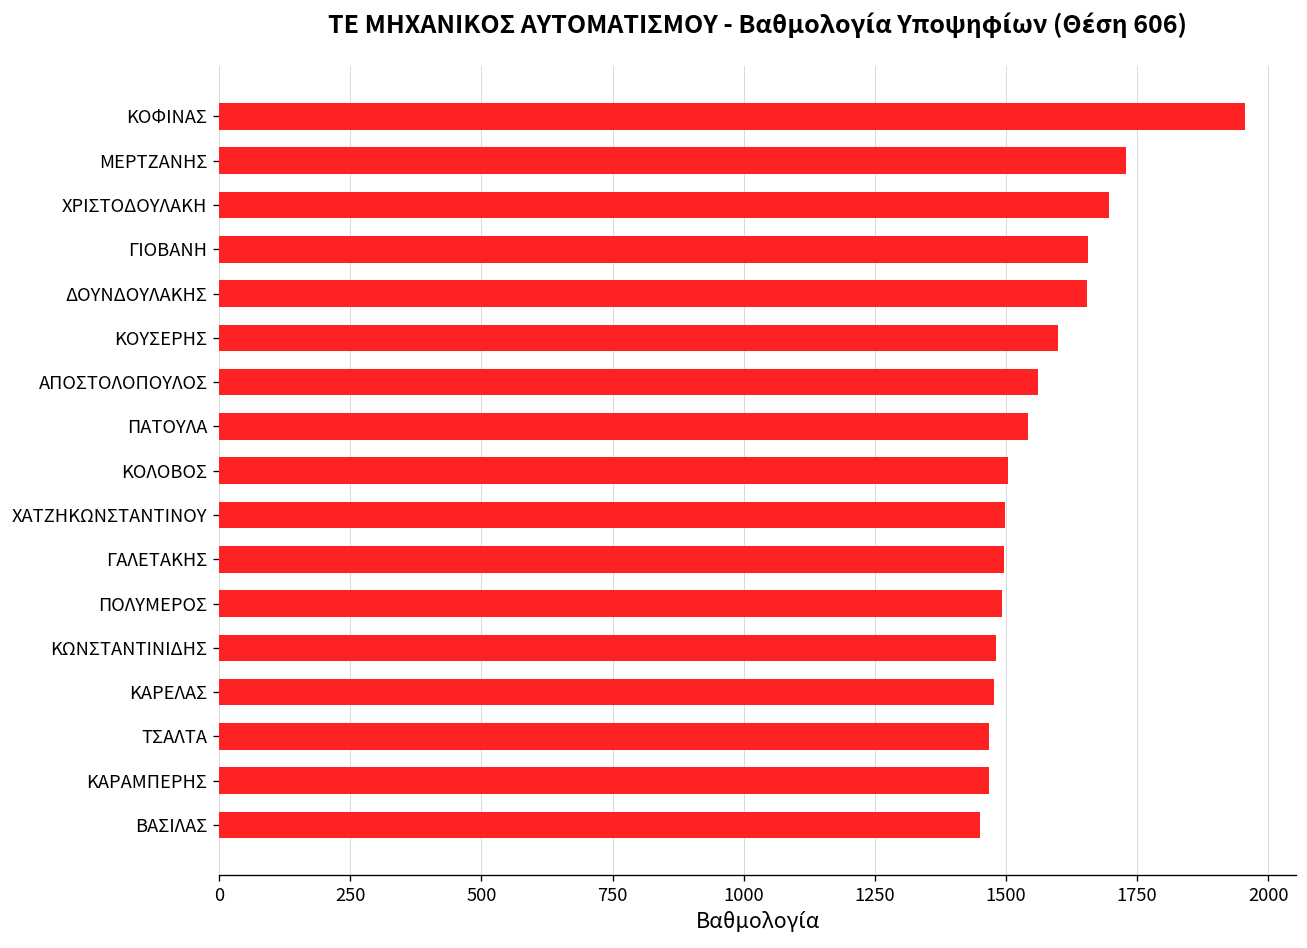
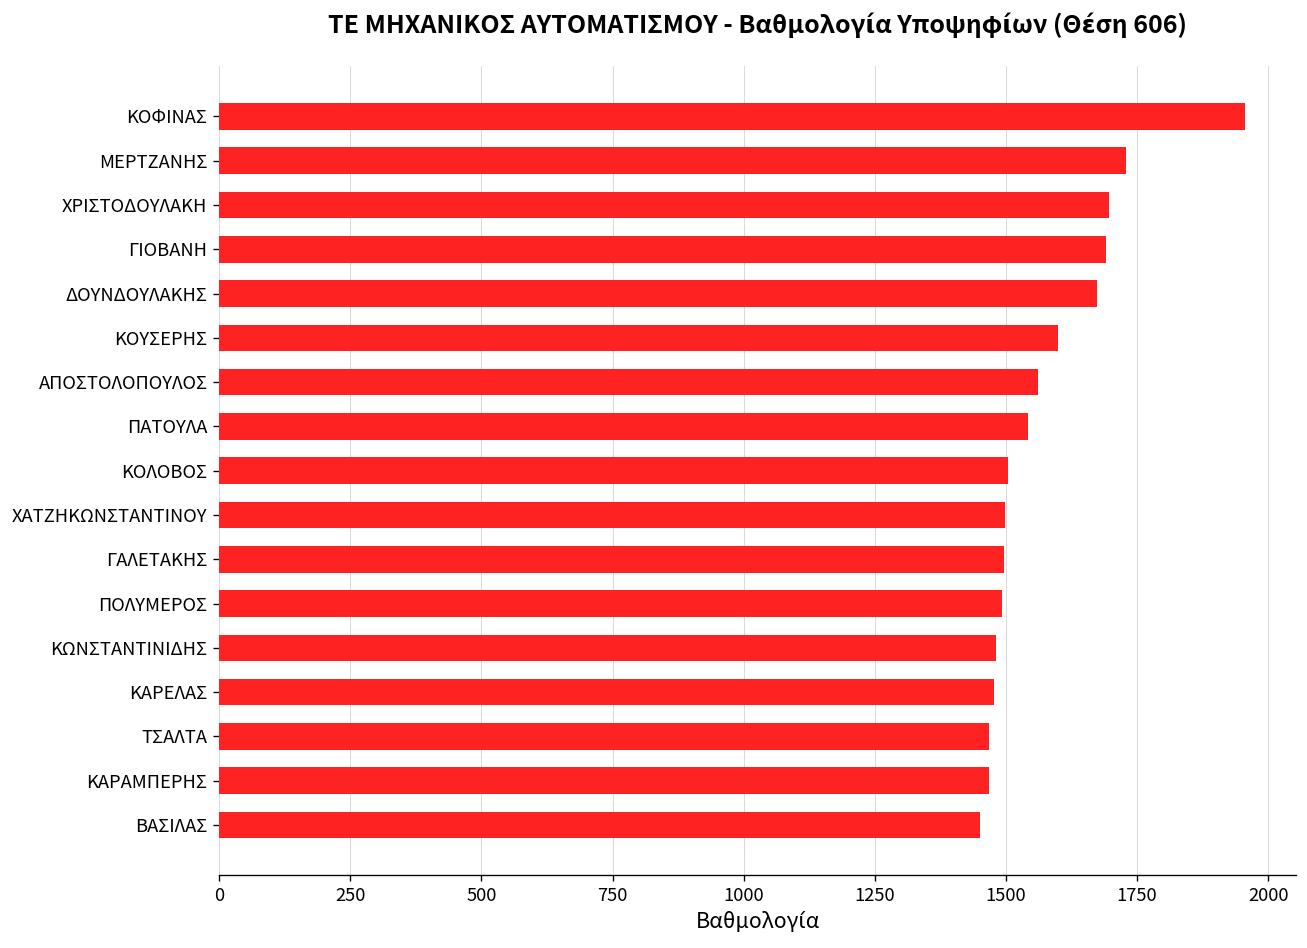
ΓΙΟΒΑΝΗ: 1660 -> 1690
ΔΟΥΝΔΟΥΛΑΚΗΣ: 1650 -> 1670
